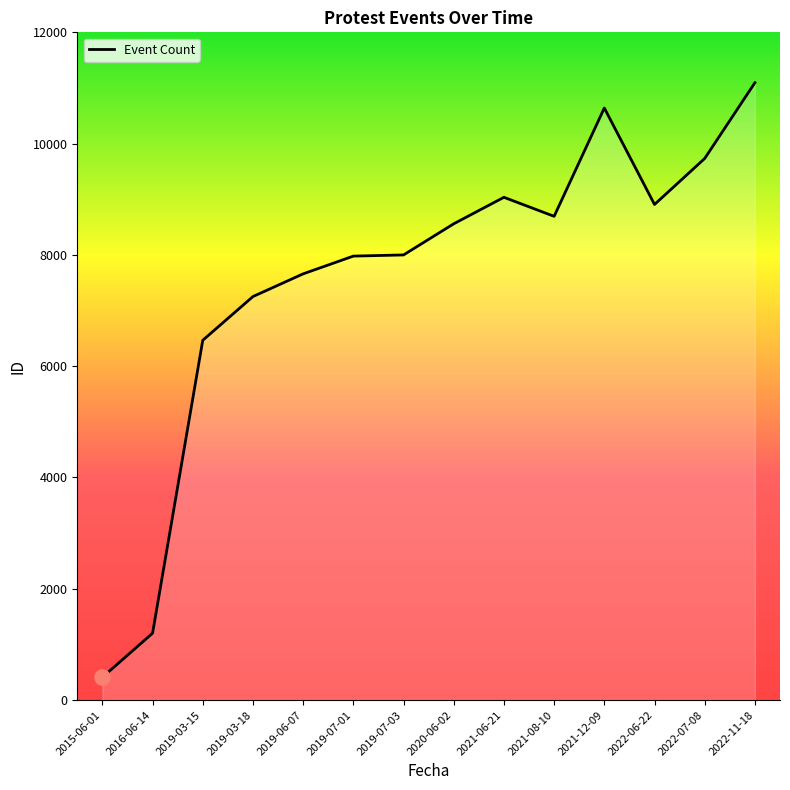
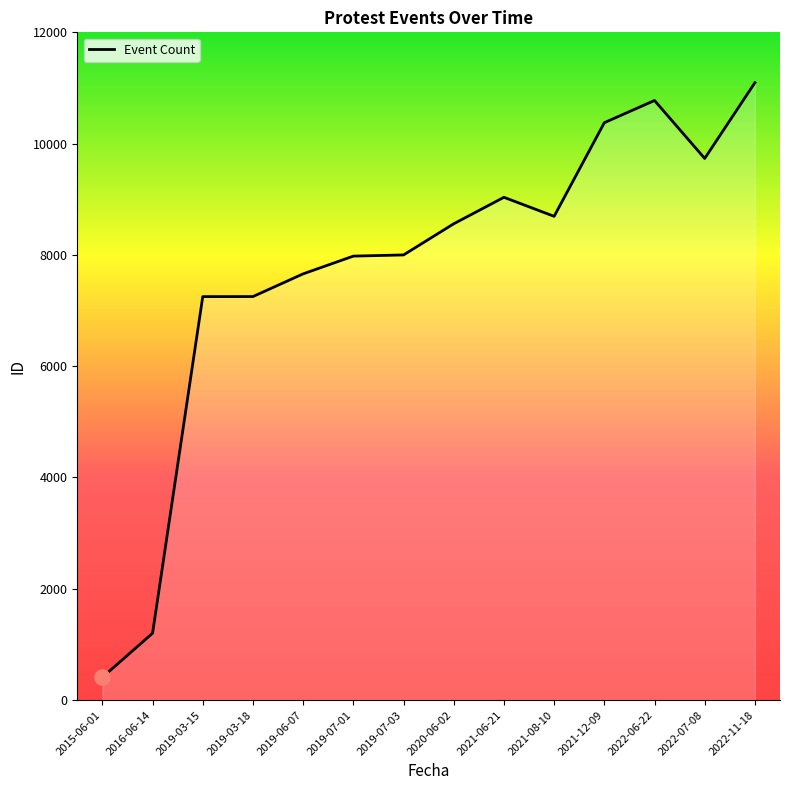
Event Count, 2019-03-15: 6500 -> 7300
Event Count, 2021-12-09: 10600 -> 10400
Event Count, 2022-06-22: 8900 -> 10800
